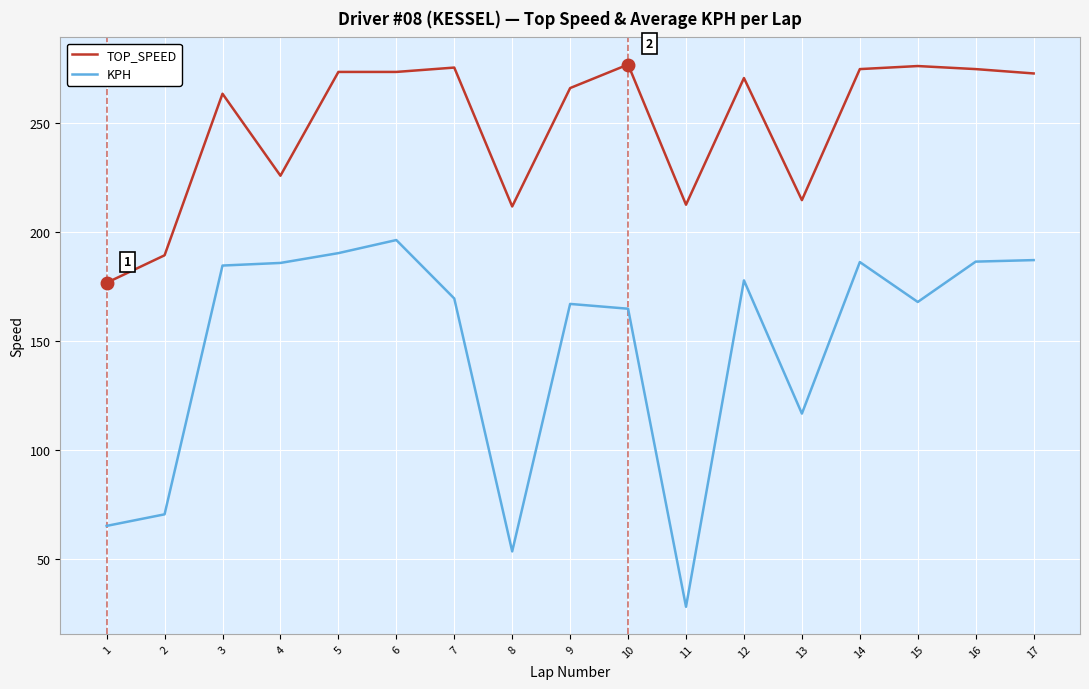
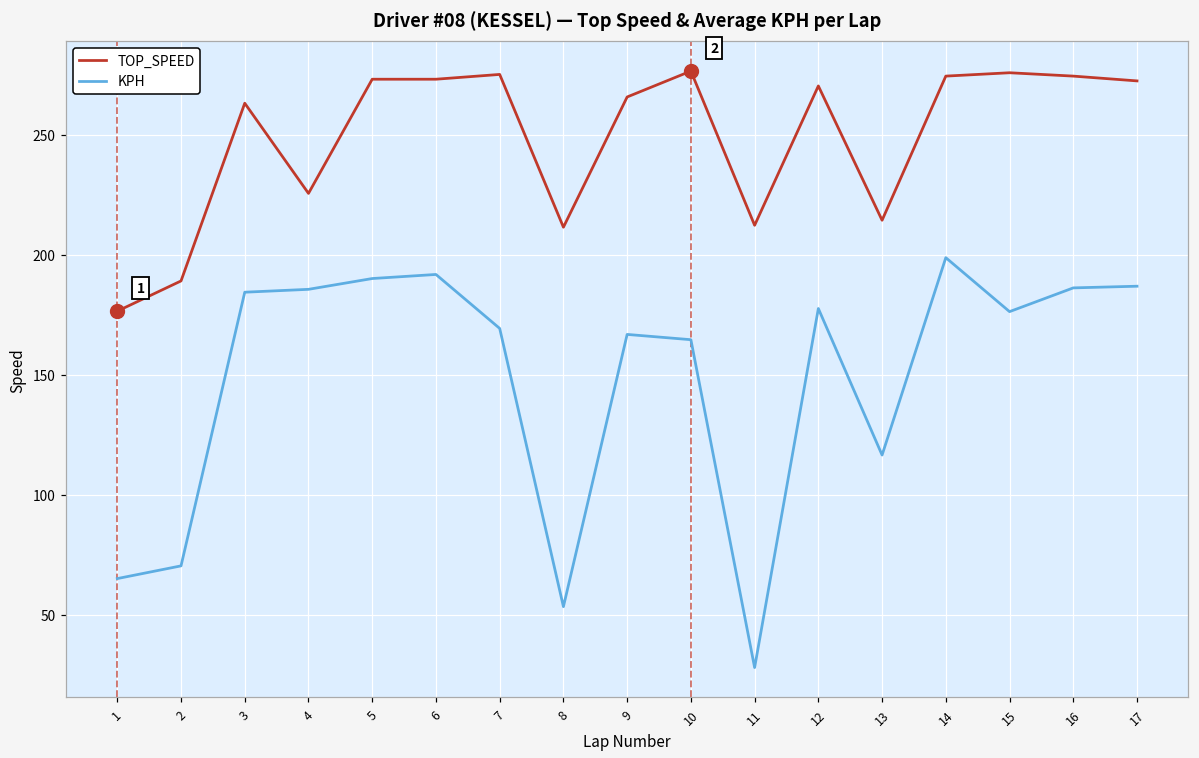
KPH, 6: 196 -> 192
KPH, 14: 186 -> 199
KPH, 15: 168 -> 176
